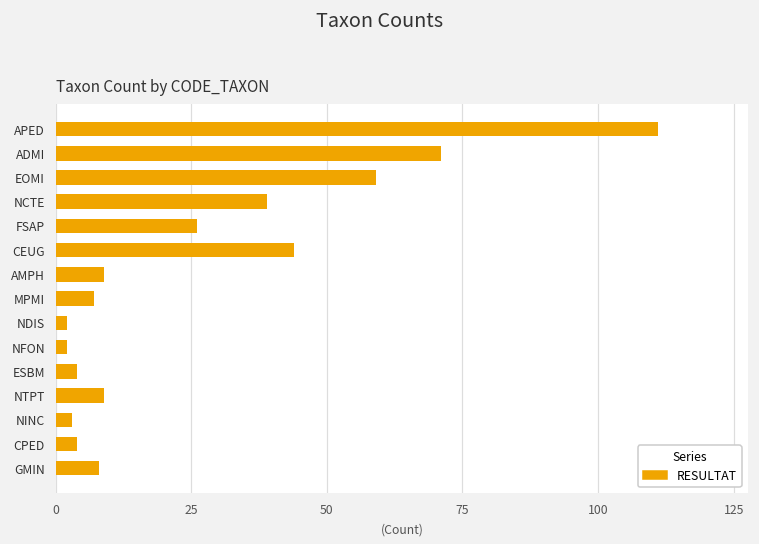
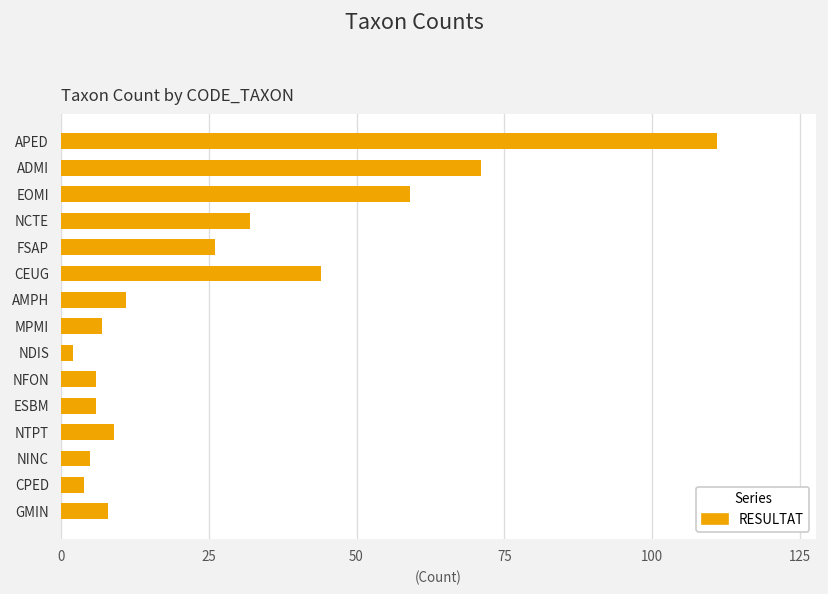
NCTE: 39 -> 32
AMPH: 9 -> 11
NFON: 2 -> 6
ESBM: 4 -> 6
NINC: 3 -> 5
